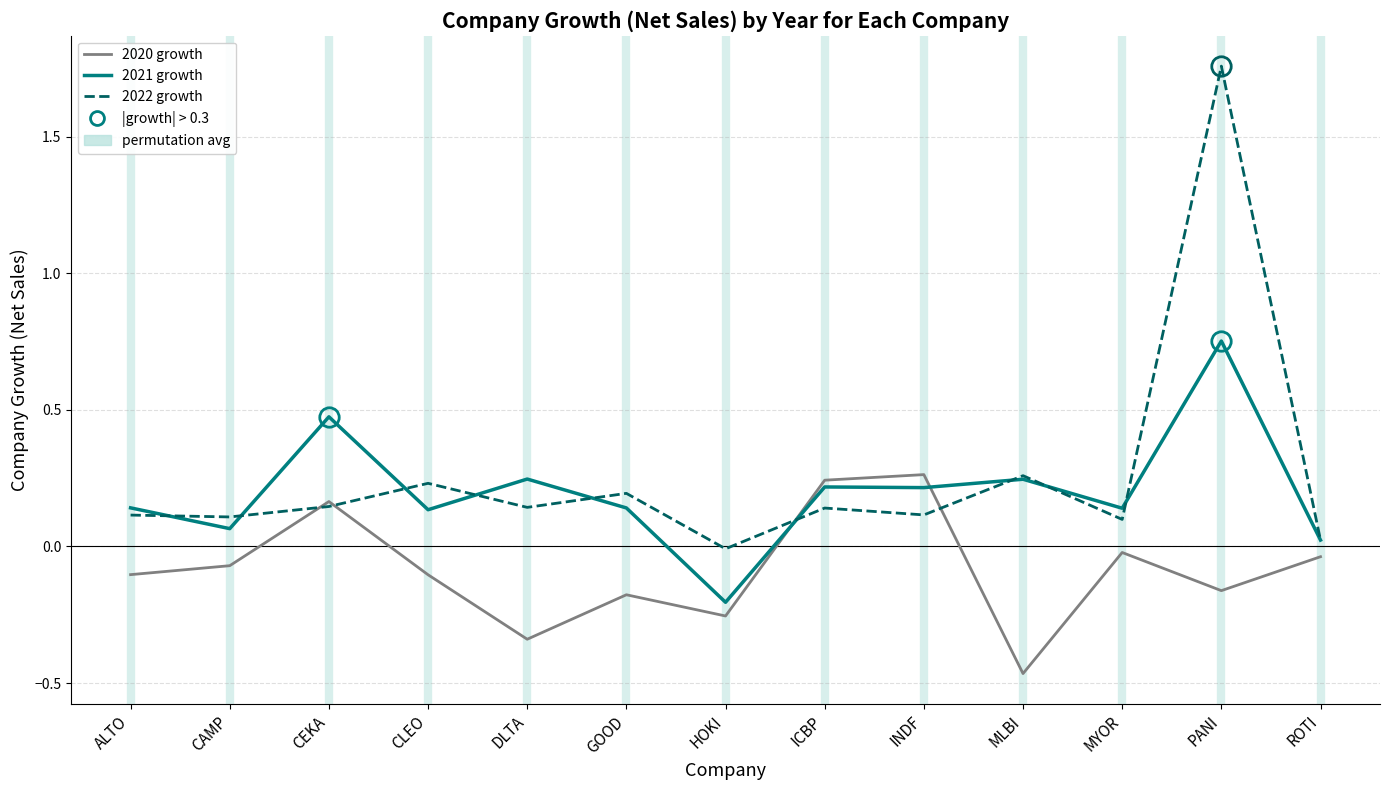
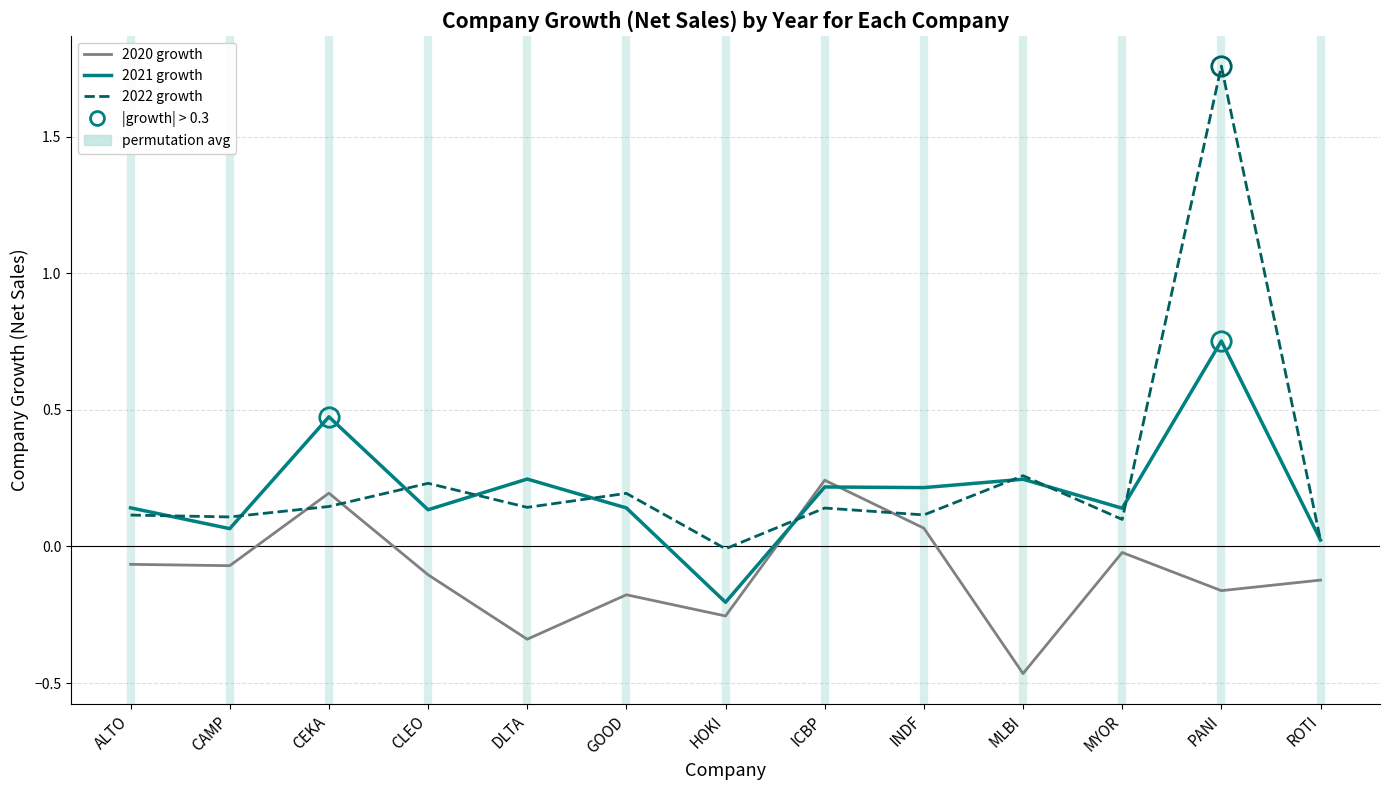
2020 growth, ALTO: -0.10 -> -0.07
2020 growth, CEKA: 0.16 -> 0.20
2020 growth, INDF: 0.26 -> 0.07
2020 growth, ROTI: -0.04 -> -0.12
